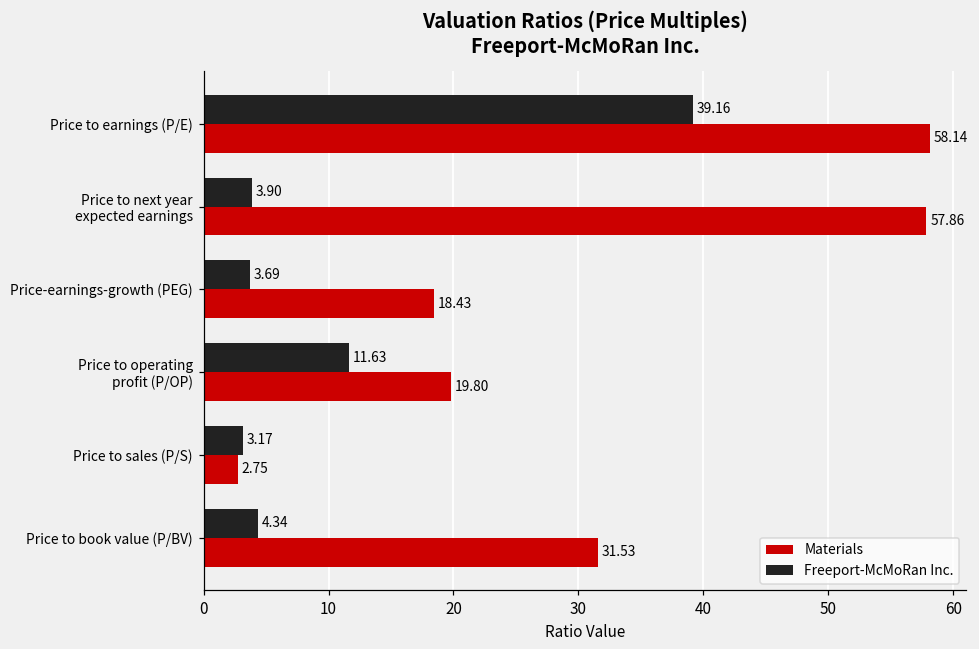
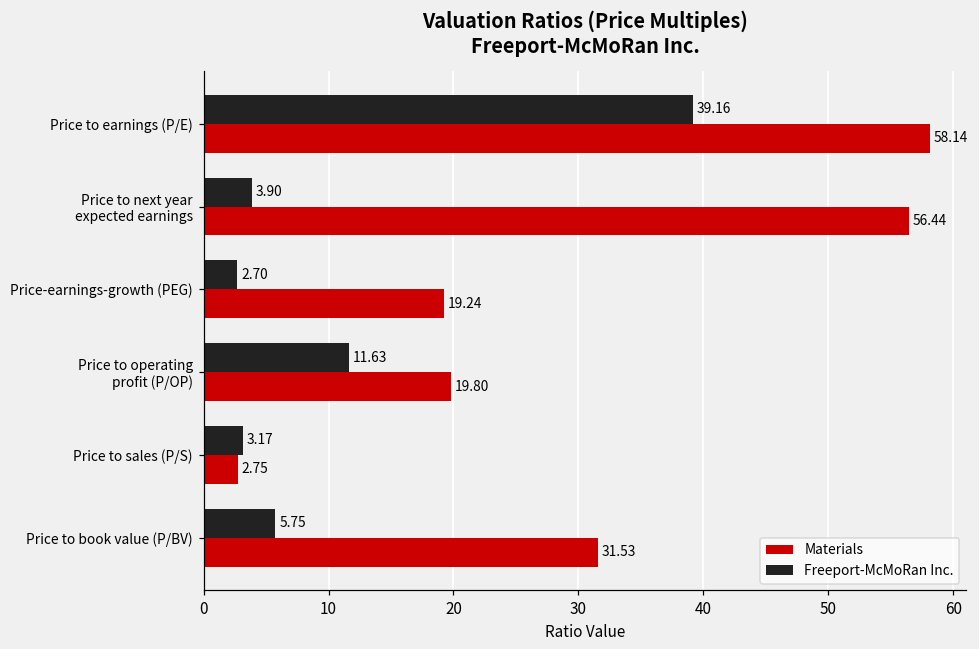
Materials, Price to next year expected earnings: 57.86 -> 56.44
Freeport-McMoRan Inc., Price-earnings-growth (PEG): 3.69 -> 2.70
Materials, Price-earnings-growth (PEG): 18.43 -> 19.24
Freeport-McMoRan Inc., Price to book value (P/BV): 4.34 -> 5.75
